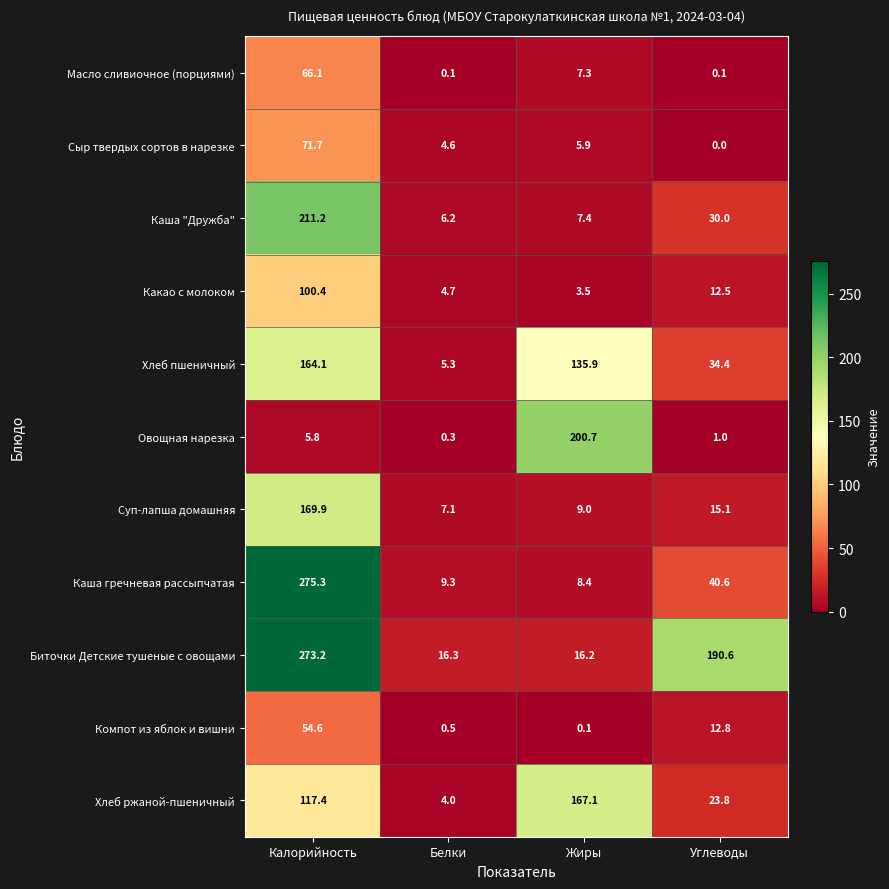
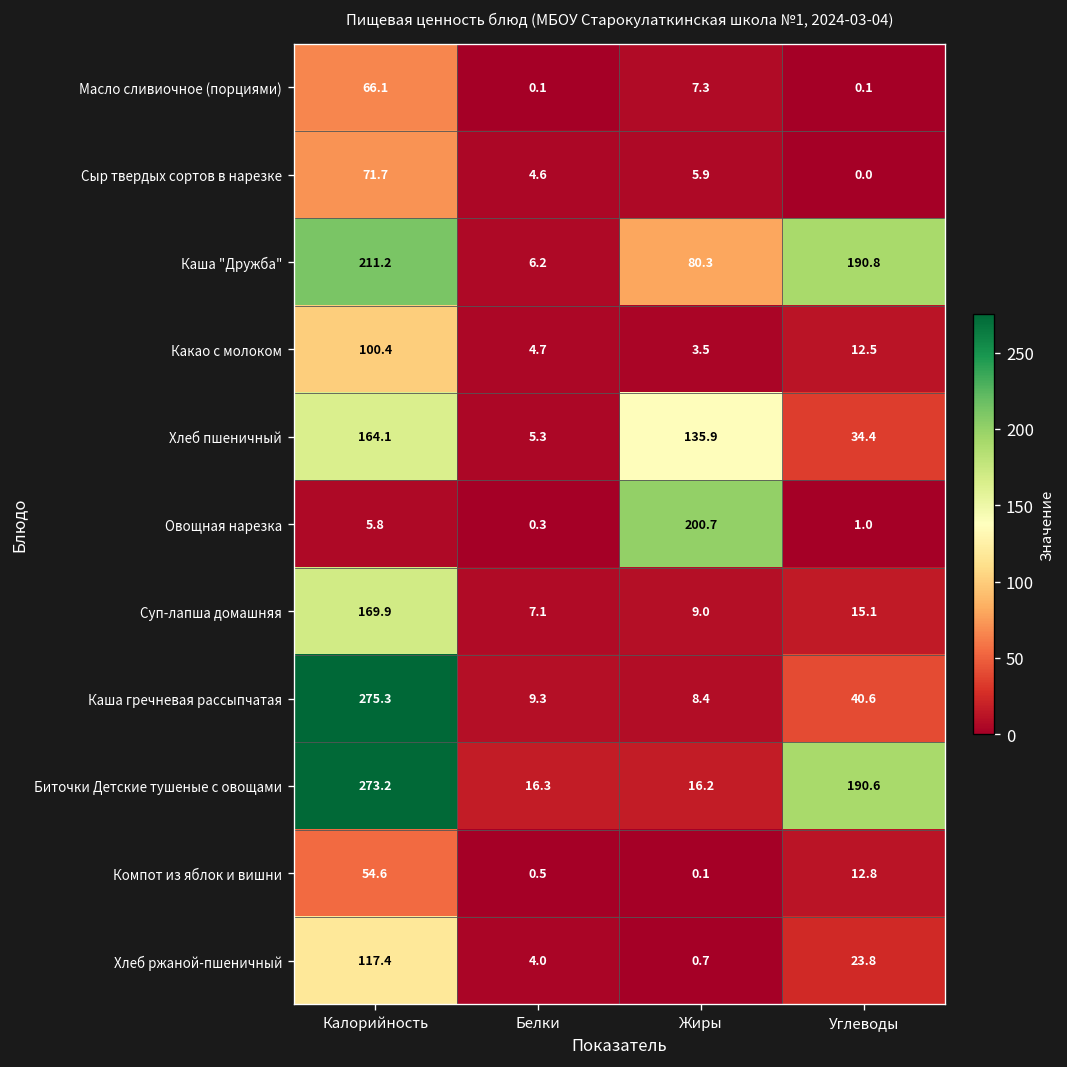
Каша "Дружба", Жиры: 7.4 -> 80.3
Каша "Дружба", Углеводы: 30.0 -> 190.8
Хлеб ржаной-пшеничный, Жиры: 167.1 -> 0.7
